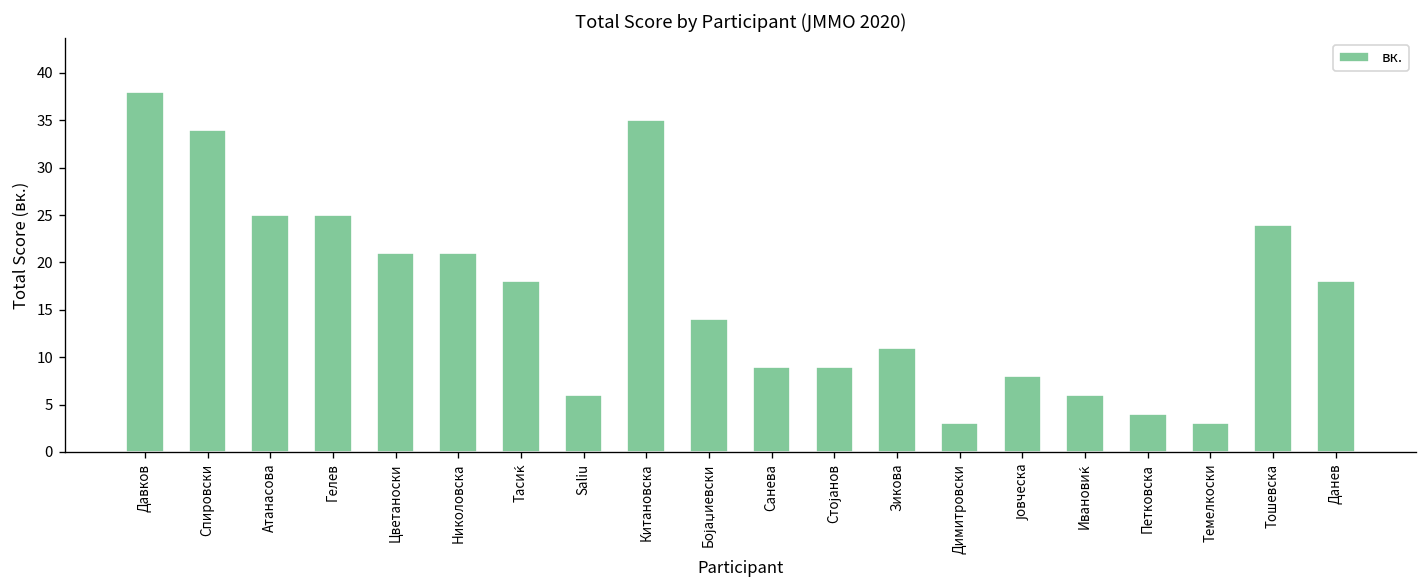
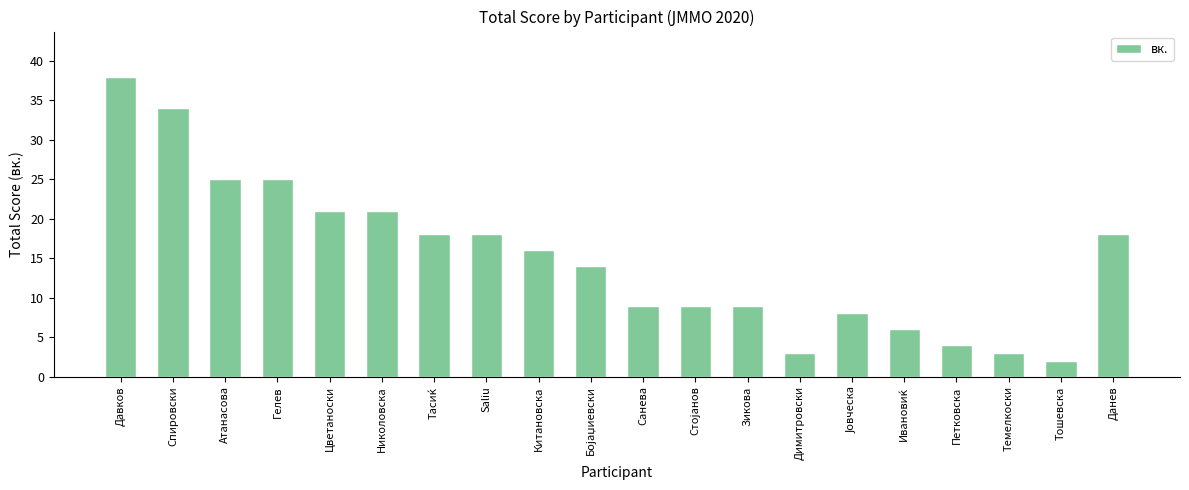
Saliu: 6 -> 18
Китановска: 35 -> 16
Зикова: 11 -> 9
Тошевска: 24 -> 2
